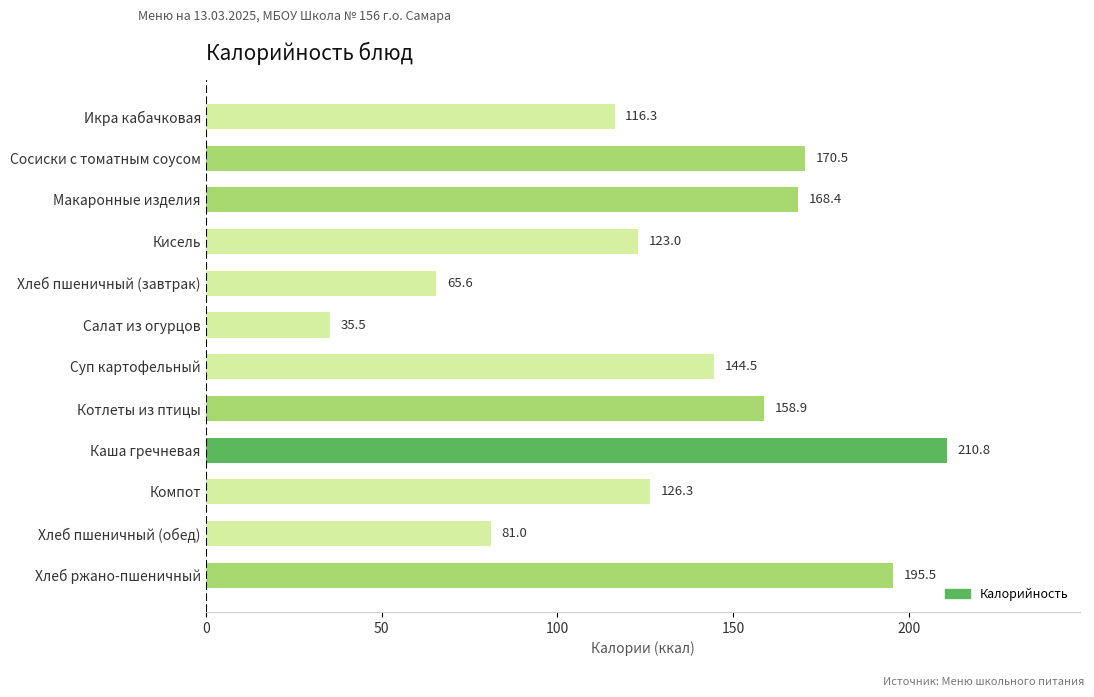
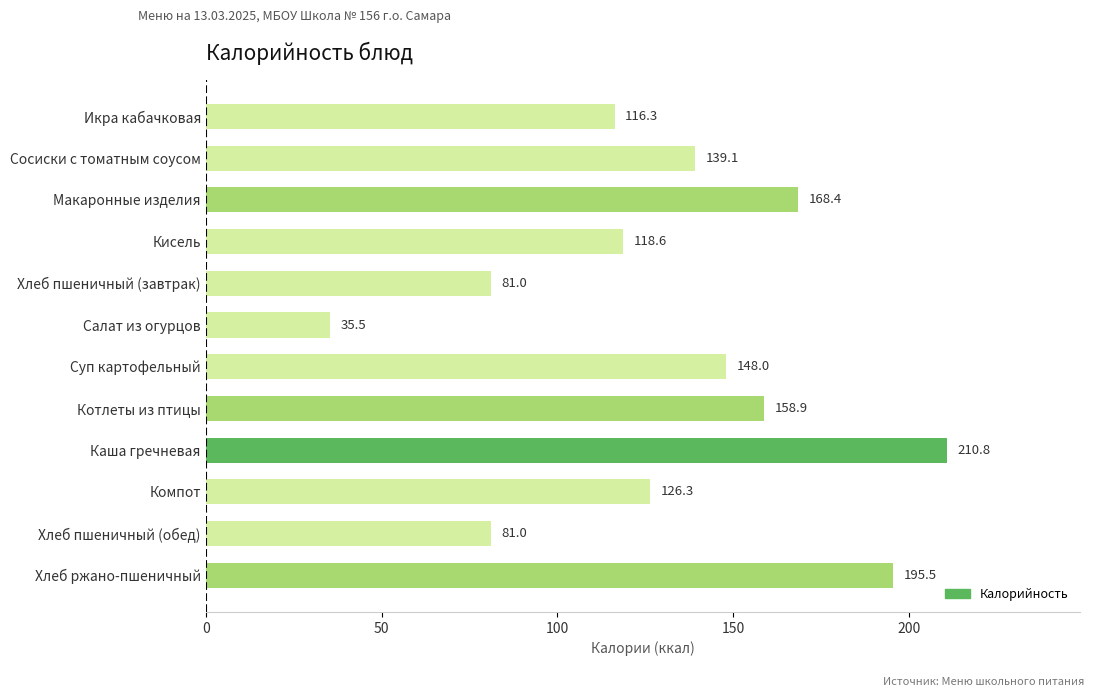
Сосиски с томатным соусом: 170.5 -> 139.1
Кисель: 123.0 -> 118.6
Хлеб пшеничный (завтрак): 65.6 -> 81.0
Суп картофельный: 144.5 -> 148.0
